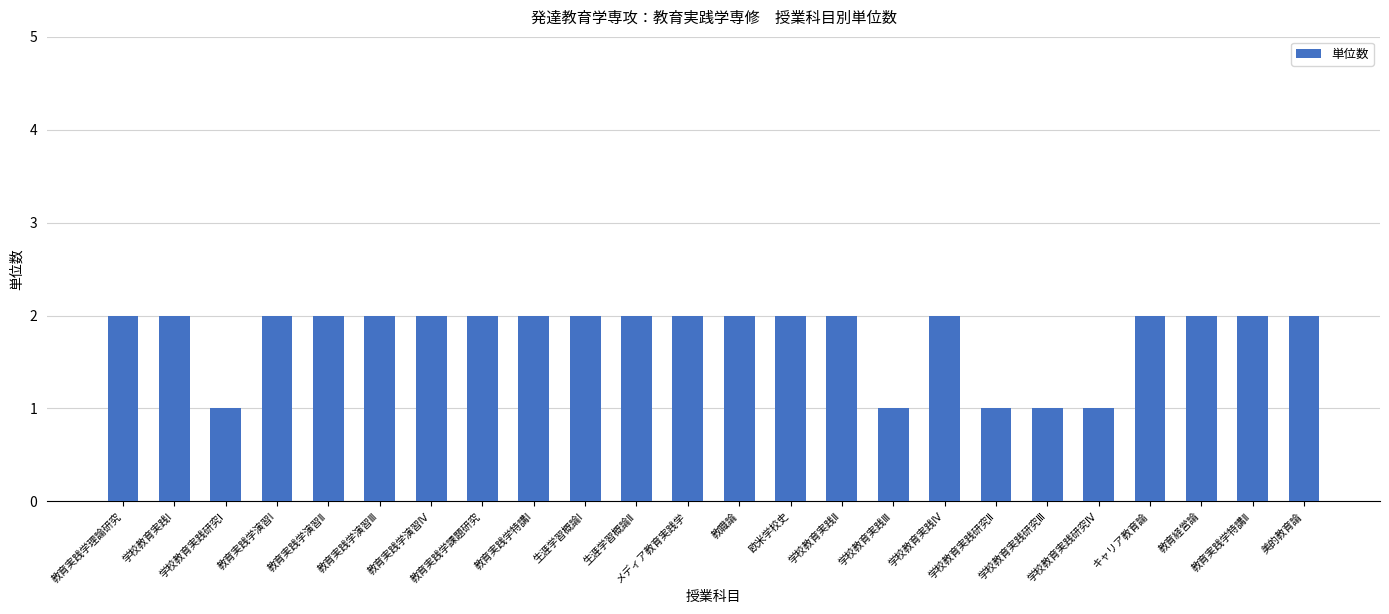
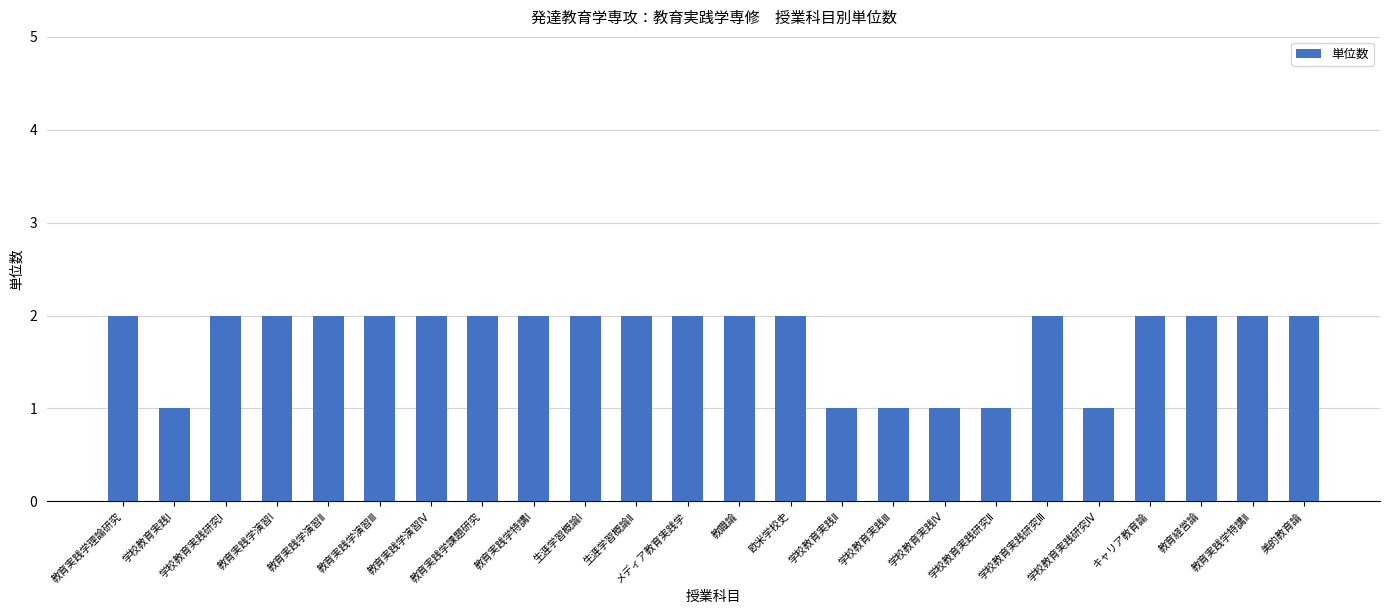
学校教育実践Ⅰ: 2 -> 1
学校教育実践研究Ⅰ: 1 -> 2
学校教育実践Ⅱ: 2 -> 1
学校教育実践Ⅳ: 2 -> 1
学校教育実践研究Ⅲ: 1 -> 2
